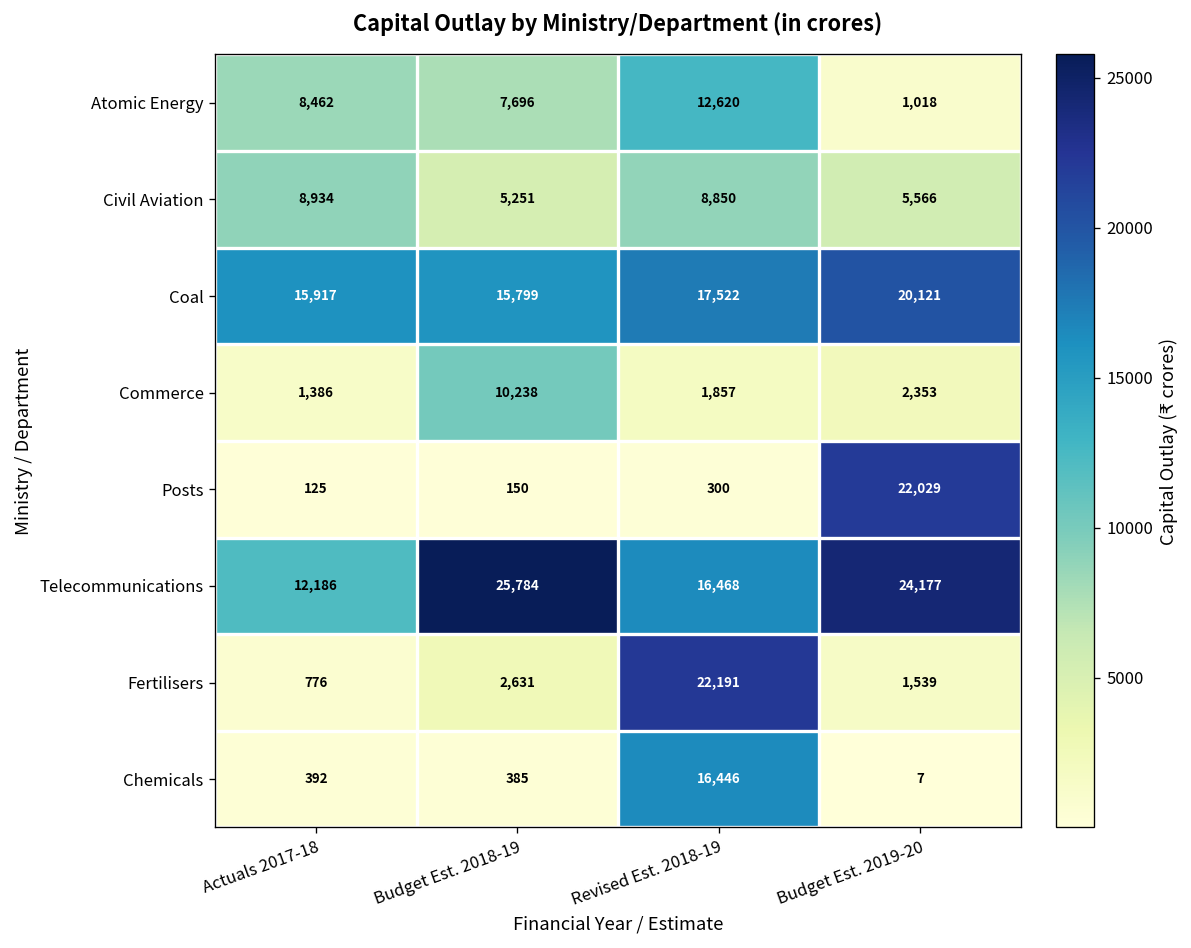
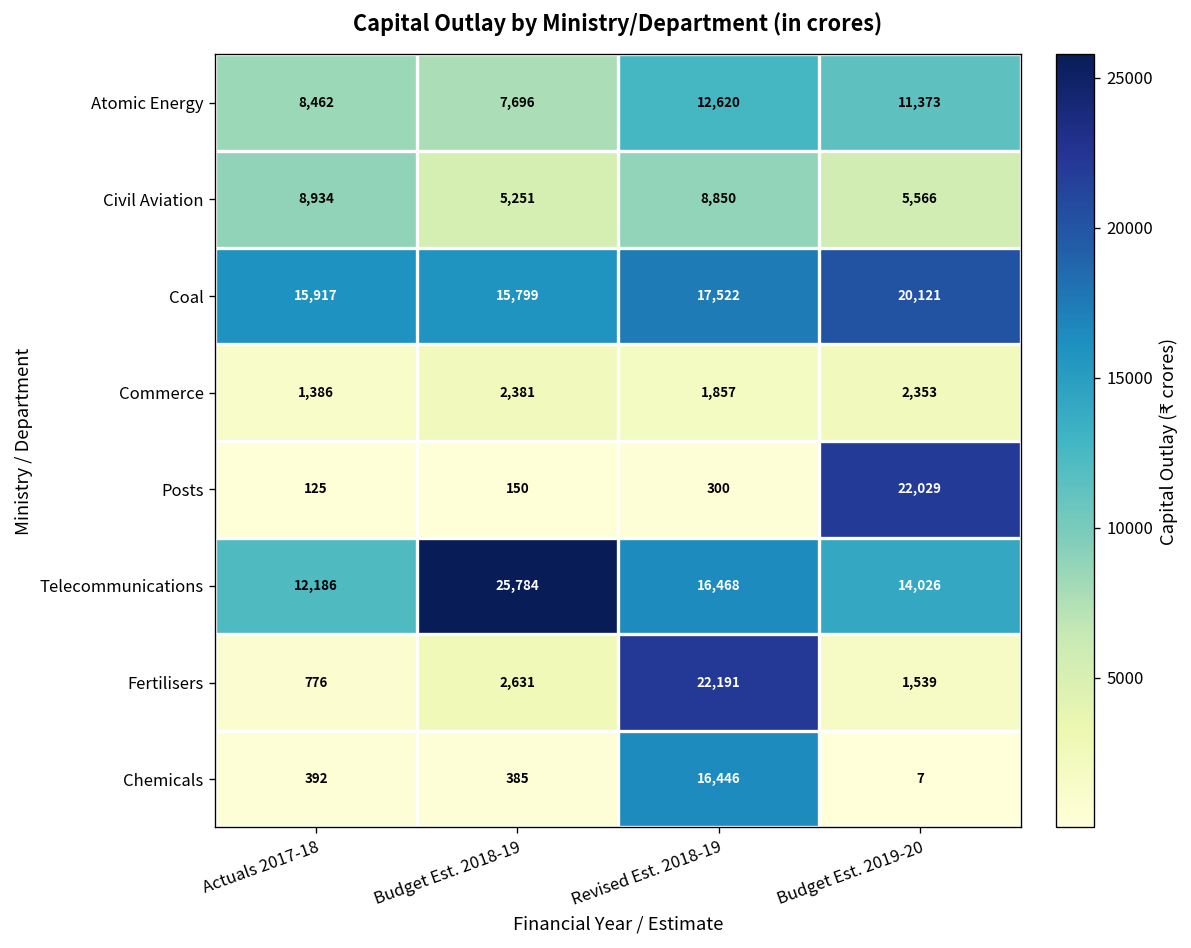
Atomic Energy, Budget Est. 2019-20: 1,018 -> 11,373
Commerce, Budget Est. 2018-19: 10,238 -> 2,381
Telecommunications, Budget Est. 2019-20: 24,177 -> 14,026
